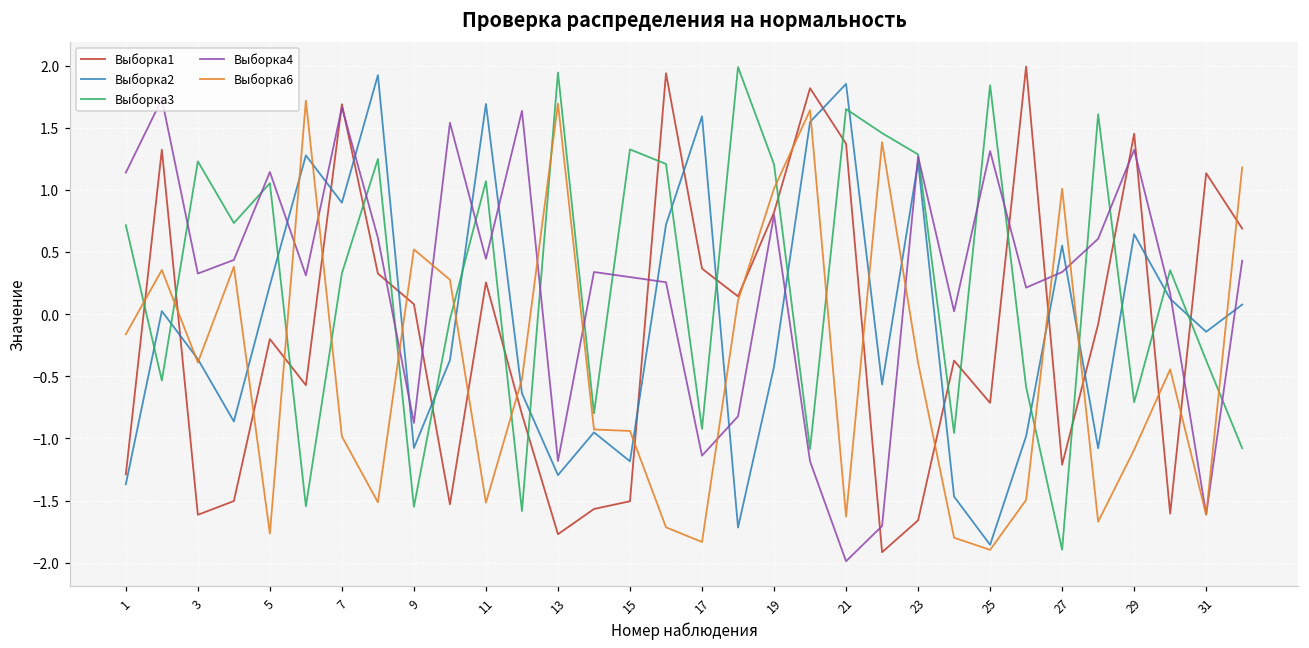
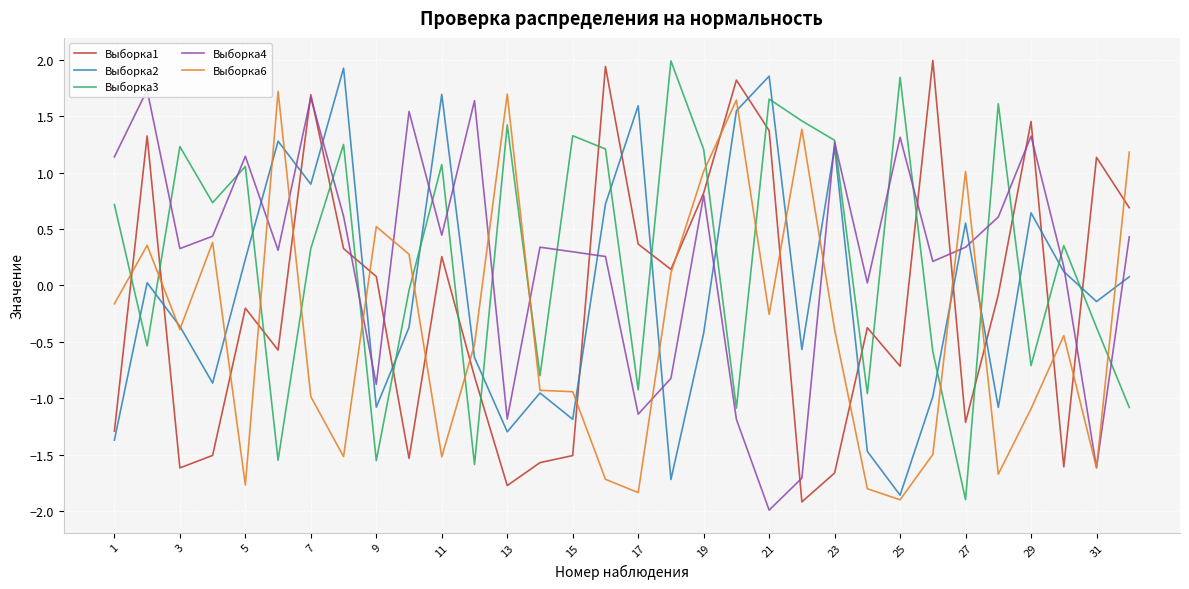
Выборка3, 13: 1.94 -> 1.42
Выборка6, 21: -1.63 -> -0.26
